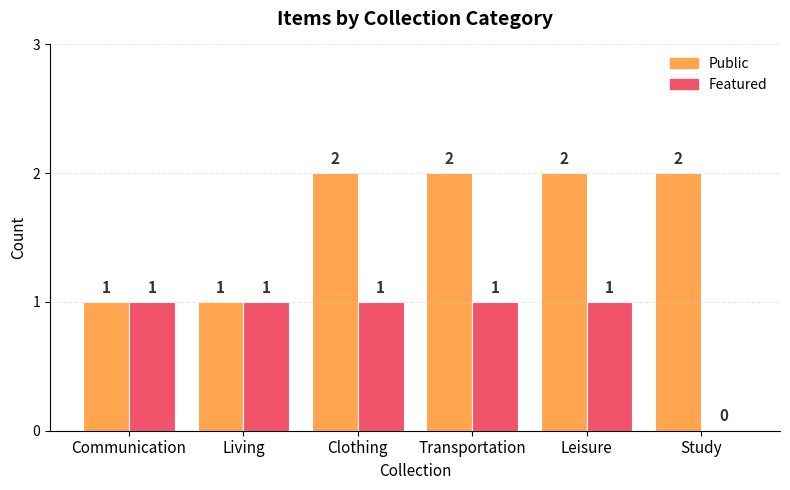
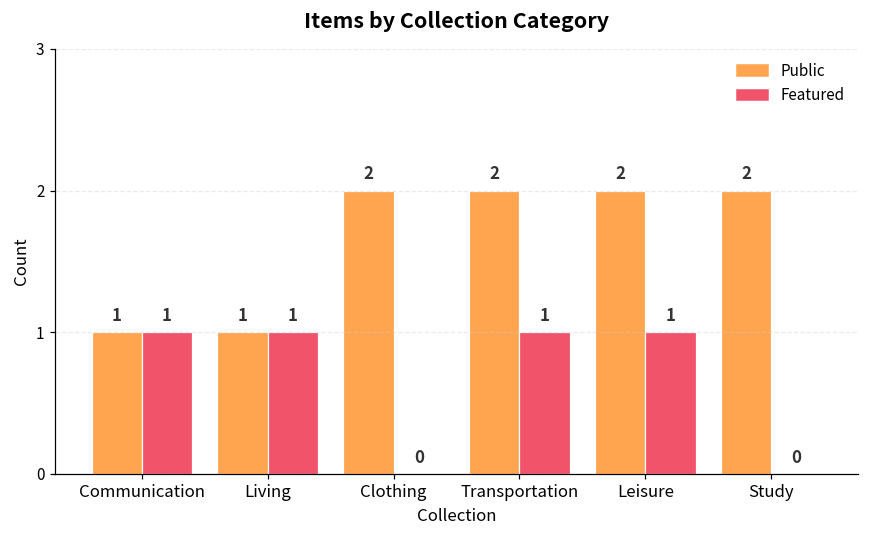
Featured, Clothing: 1 -> 0
